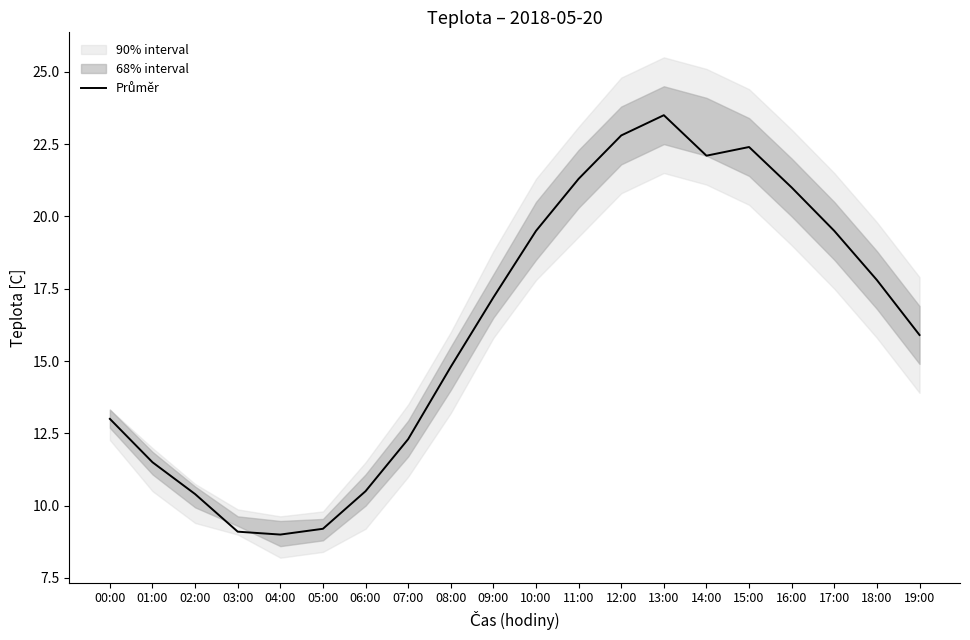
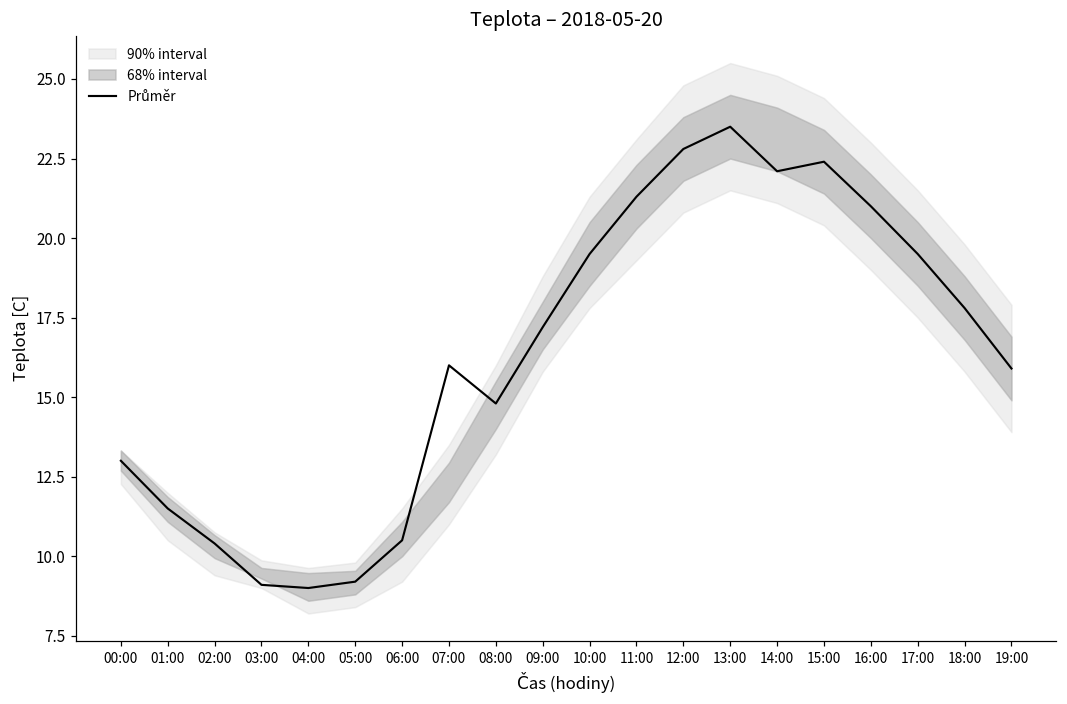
Průměr, 07:00: 12.3 -> 16.0
